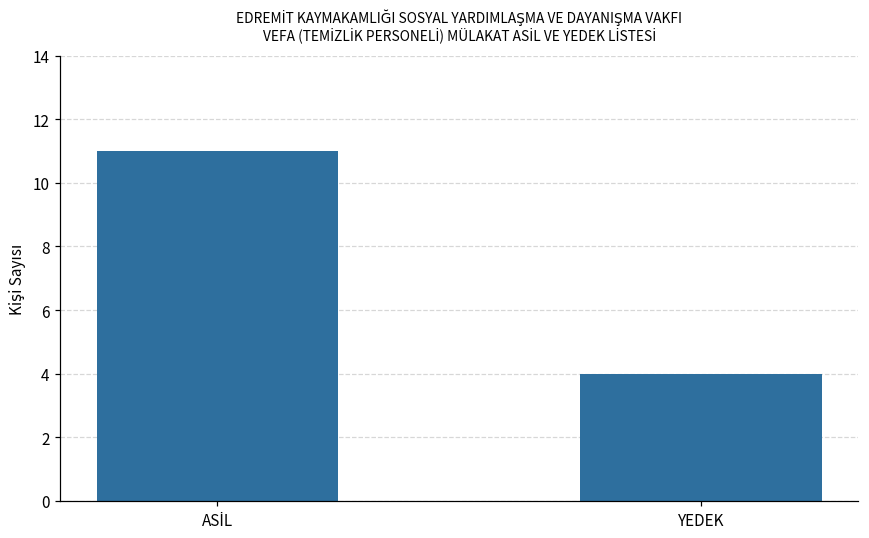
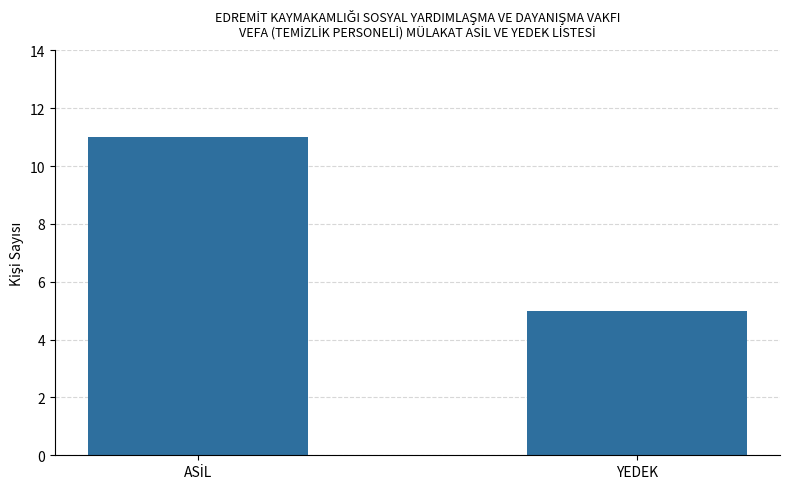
YEDEK: 4 -> 5
